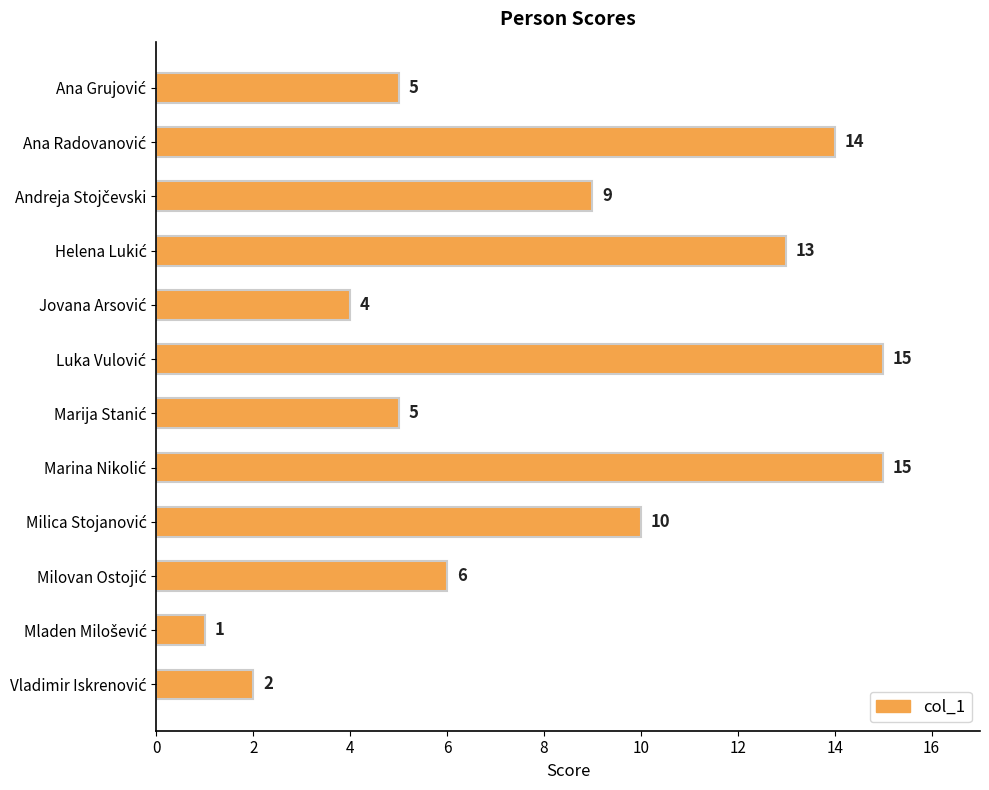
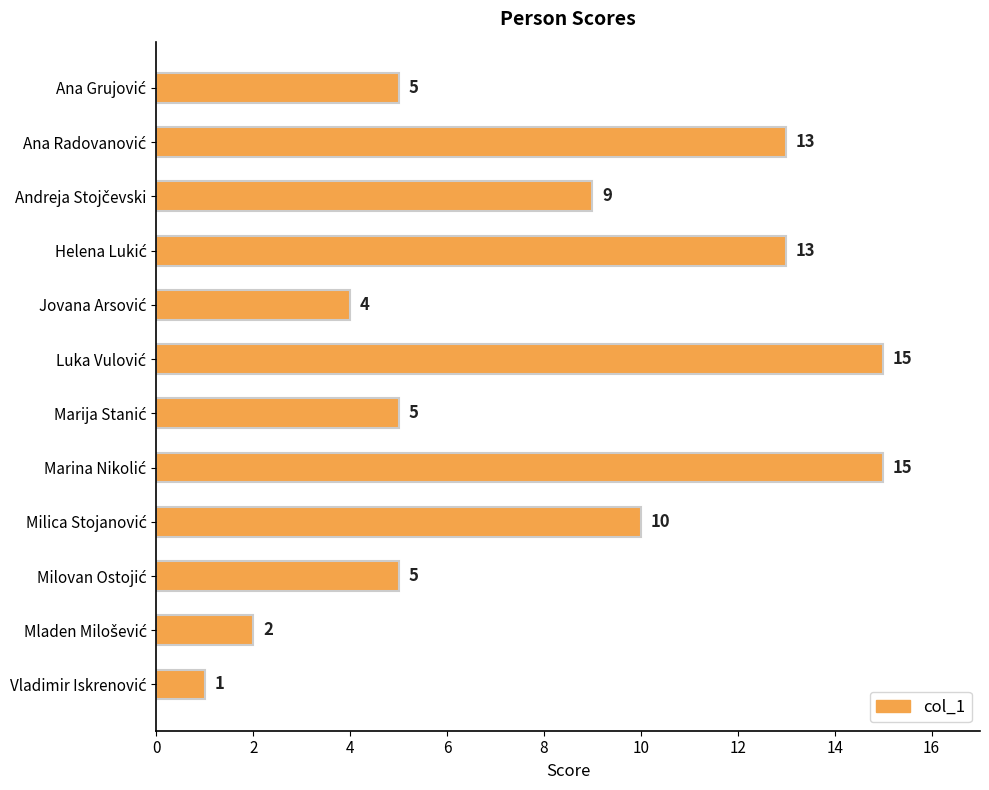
Ana Radovanović: 14 -> 13
Milovan Ostojić: 6 -> 5
Mladen Milošević: 1 -> 2
Vladimir Iskrenović: 2 -> 1
